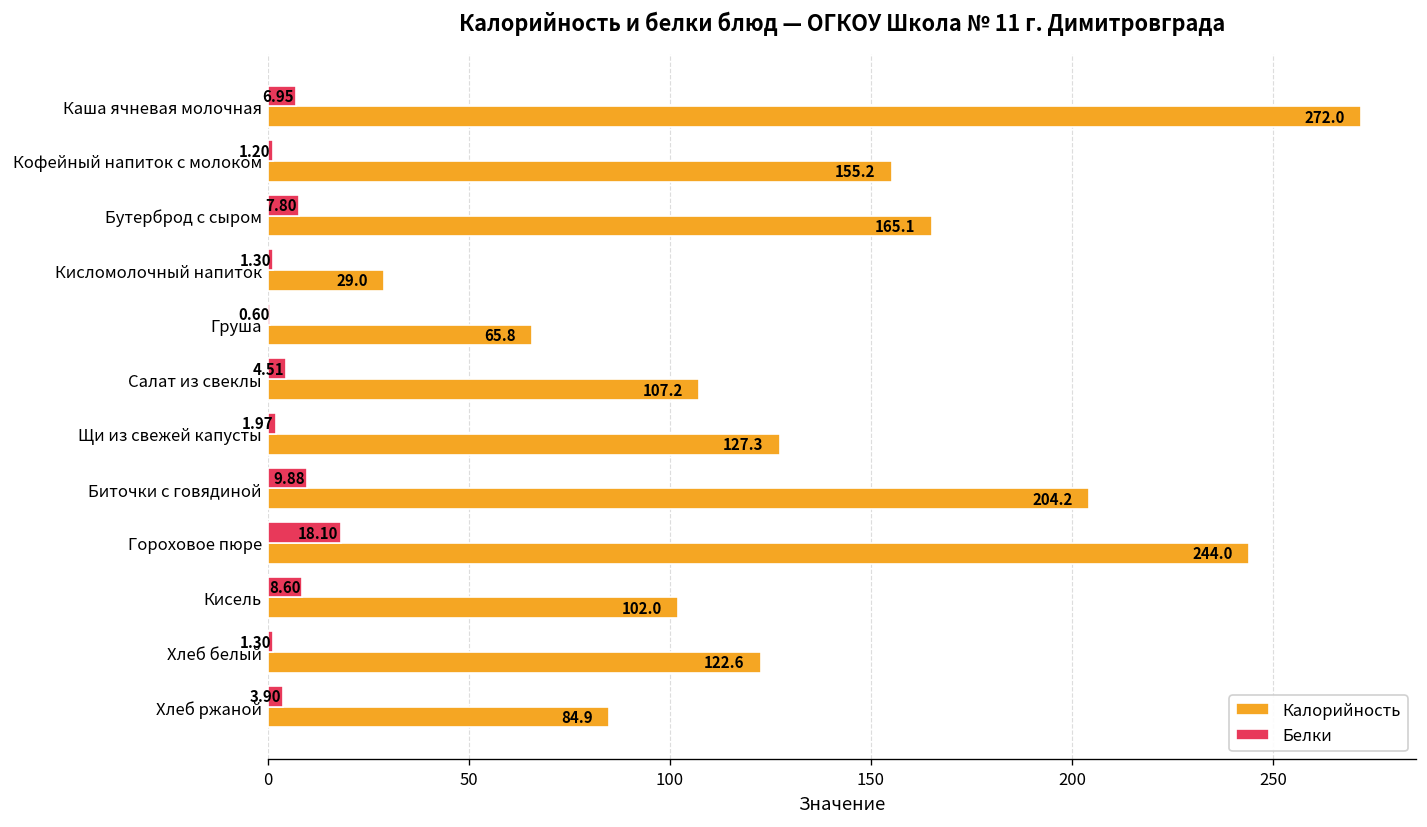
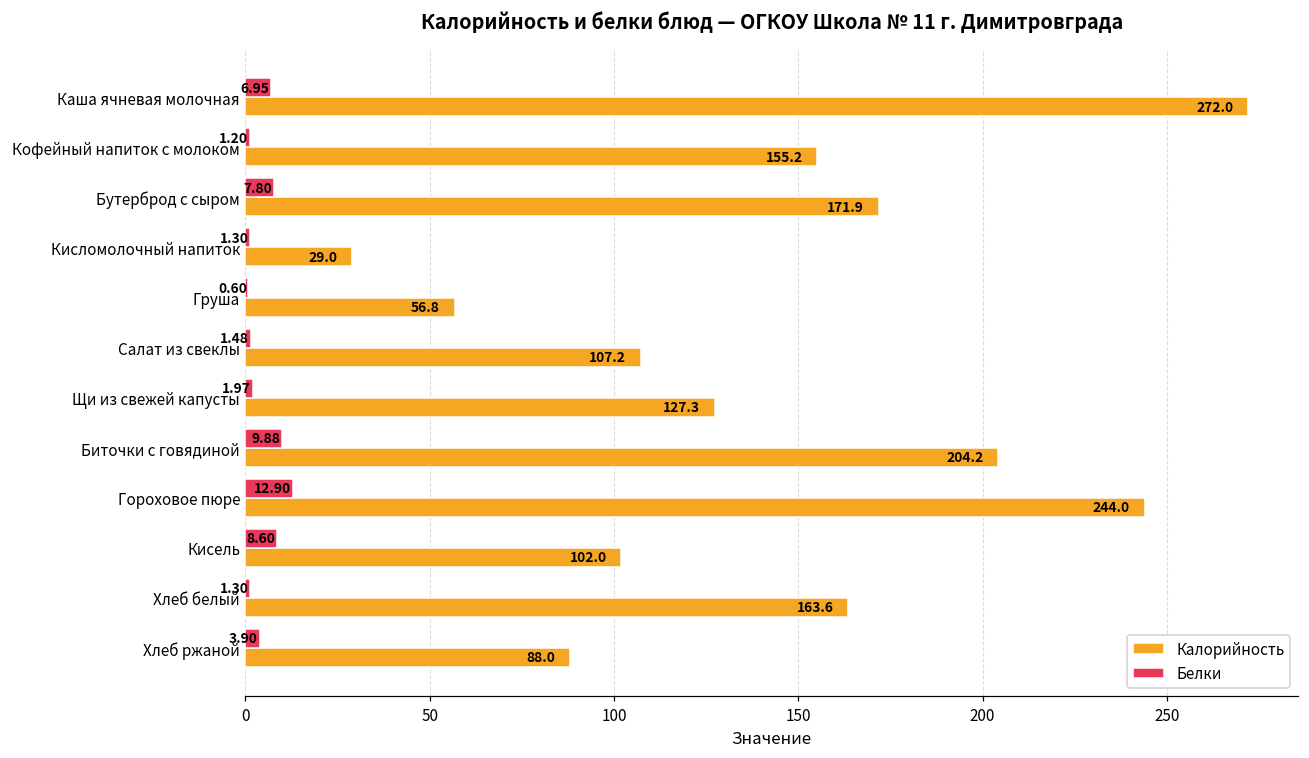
Калорийность, Бутерброд с сыром: 165.1 -> 171.9
Калорийность, Груша: 65.8 -> 56.8
Белки, Салат из свеклы: 4.51 -> 1.48
Белки, Гороховое пюре: 18.10 -> 12.90
Калорийность, Хлеб белый: 122.6 -> 163.6
Калорийность, Хлеб ржаной: 84.9 -> 88.0
